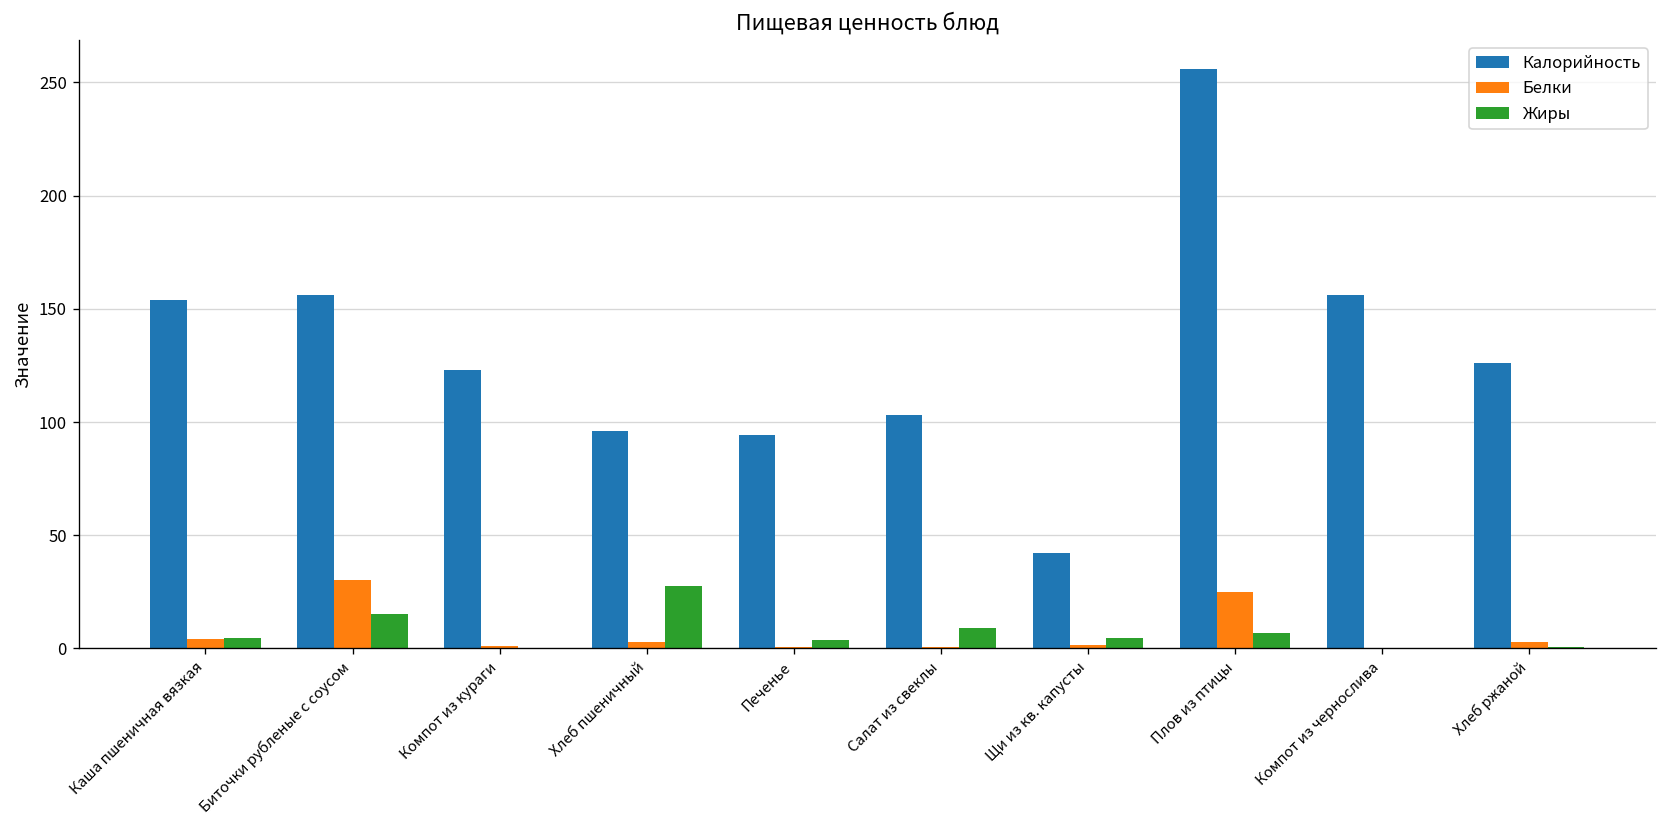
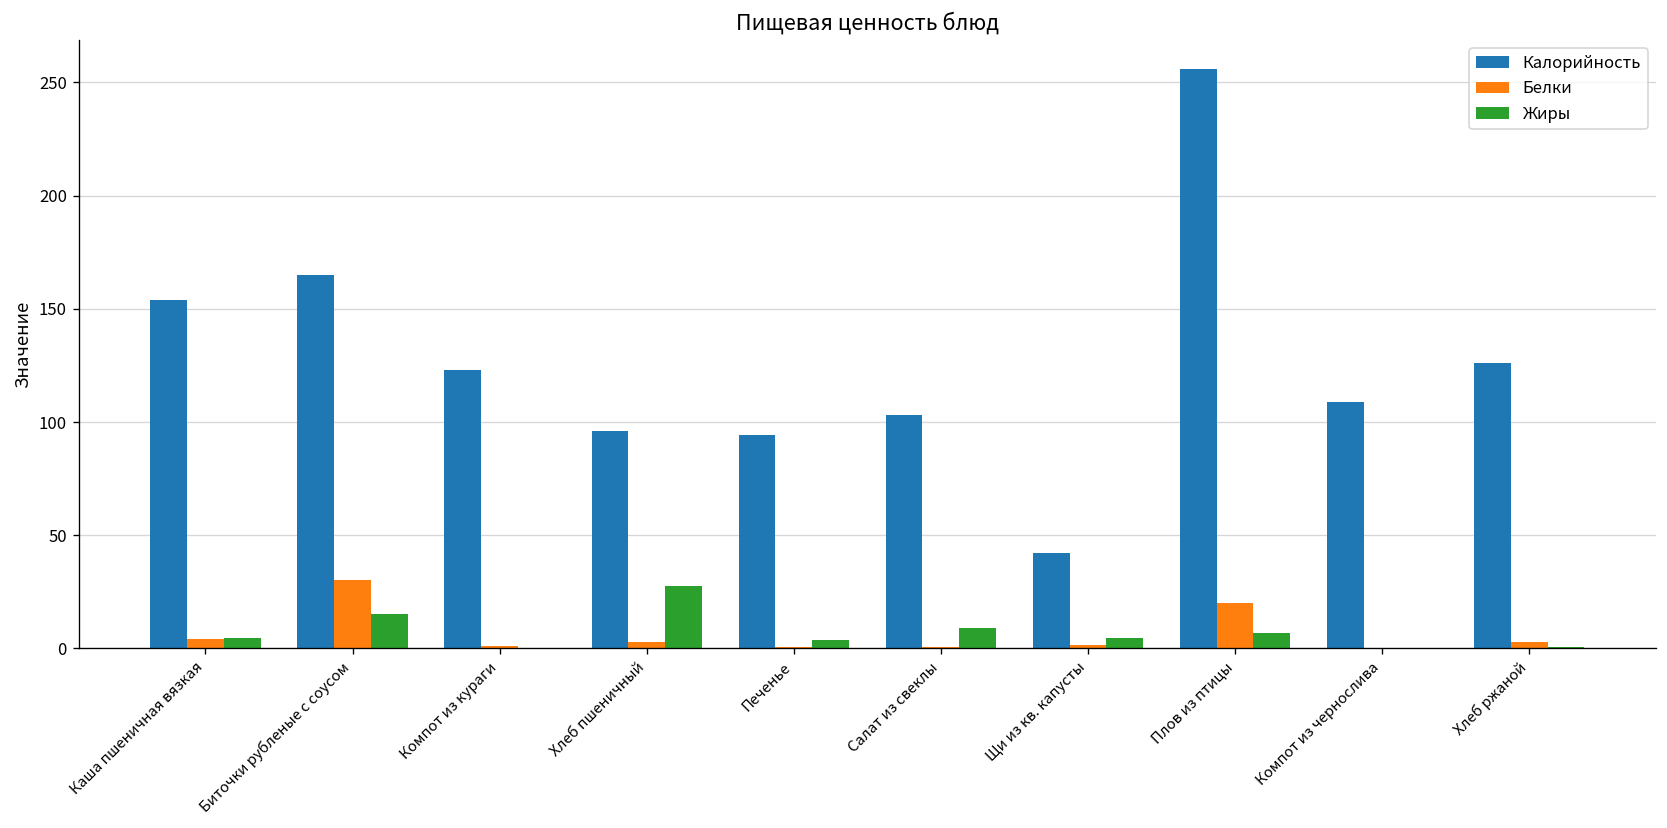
Калорийность, Биточки рубленые с соусом: 156 -> 165
Белки, Плов из птицы: 25 -> 20
Калорийность, Компот из чернослива: 156 -> 109
